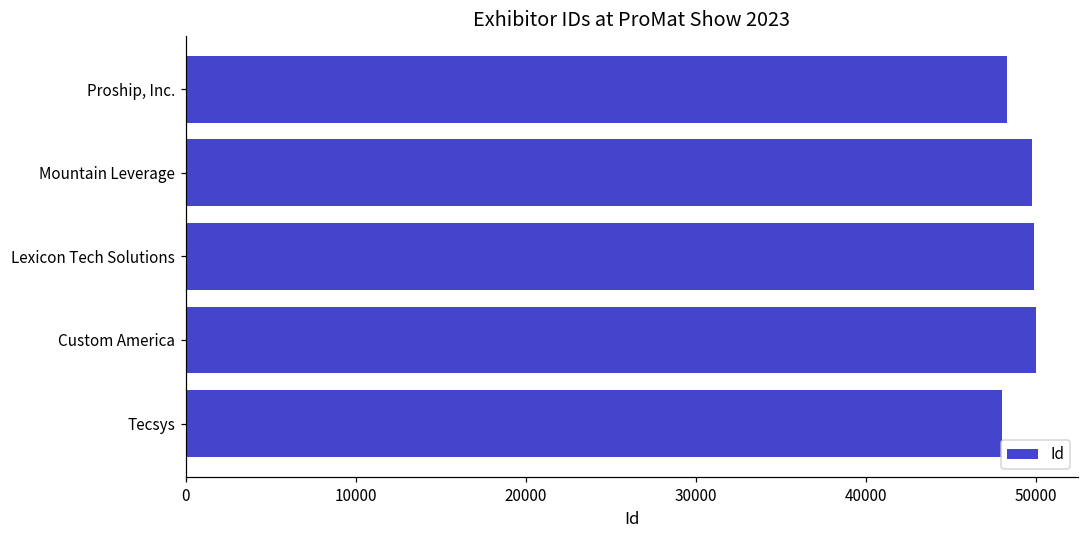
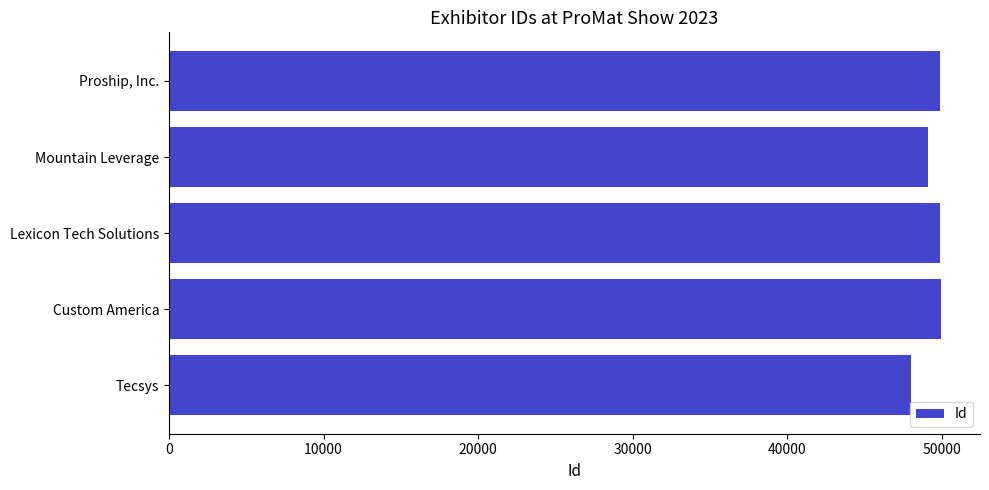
Proship, Inc.: 48300 -> 49900
Mountain Leverage: 49800 -> 49100
